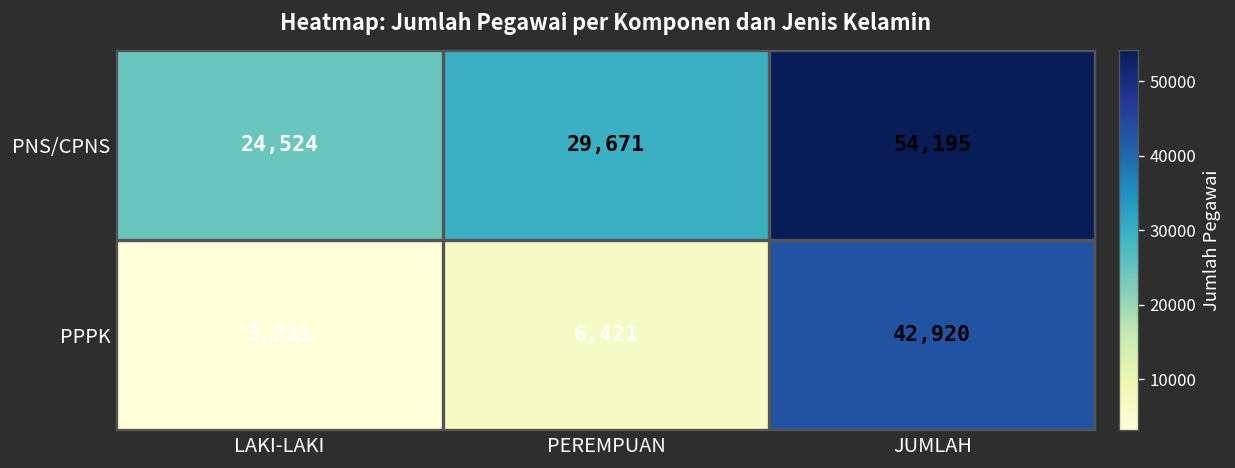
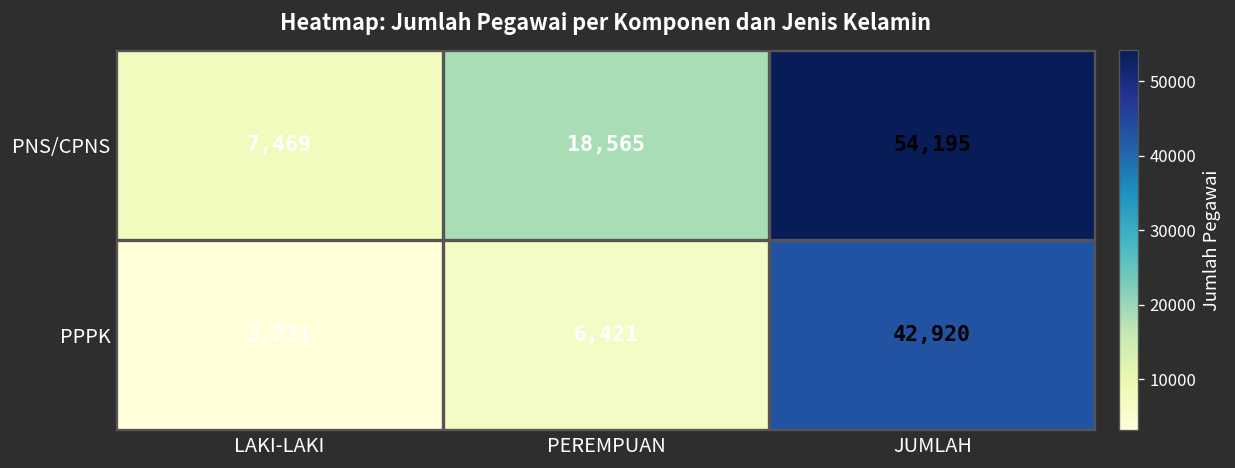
PNS/CPNS, LAKI-LAKI: 24,524 -> 7,469
PNS/CPNS, PEREMPUAN: 29,671 -> 18,565
